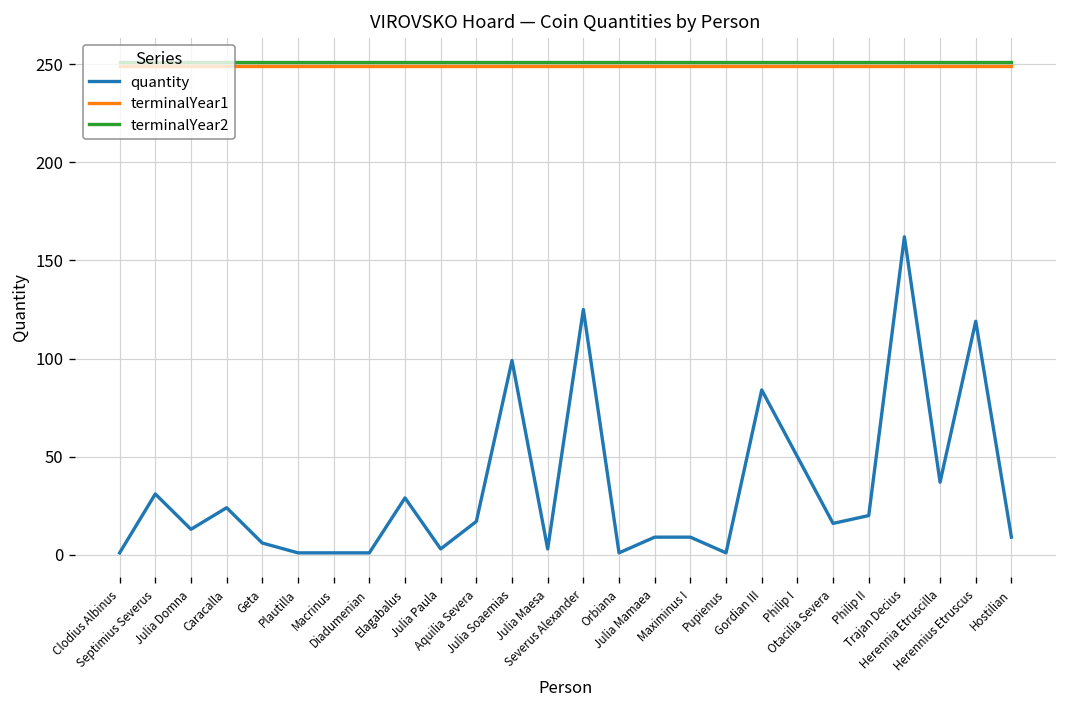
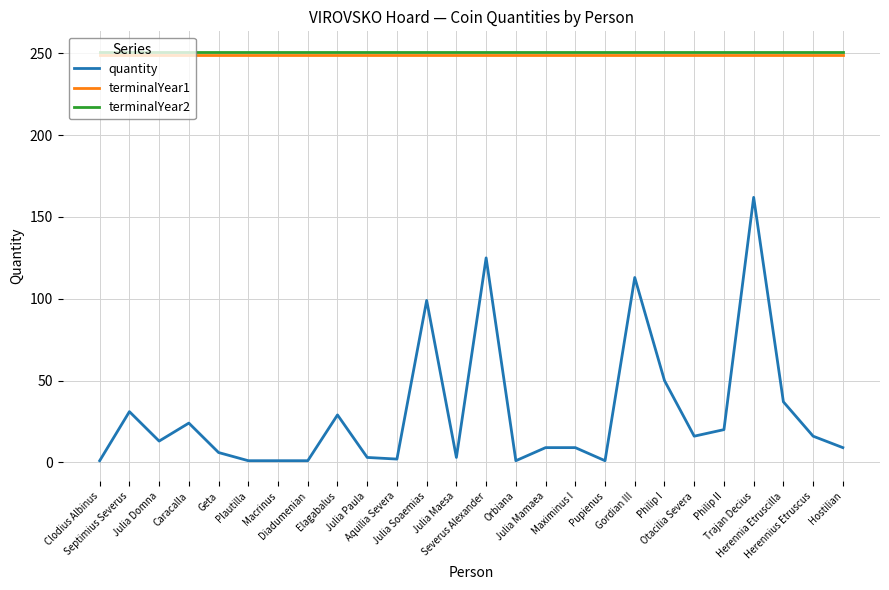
quantity, Aquilia Severa: 17 -> 2
quantity, Gordian III: 84 -> 113
quantity, Herennius Etruscus: 119 -> 16
